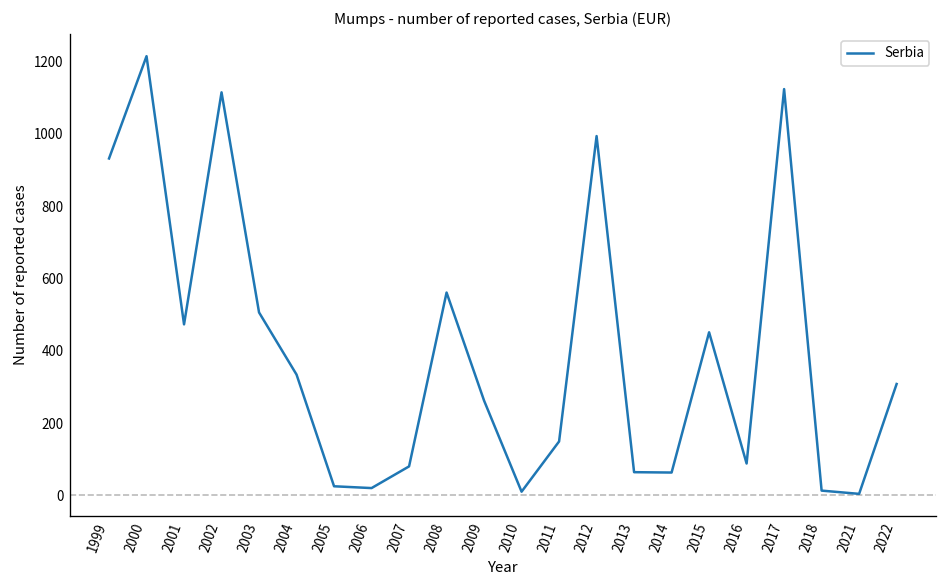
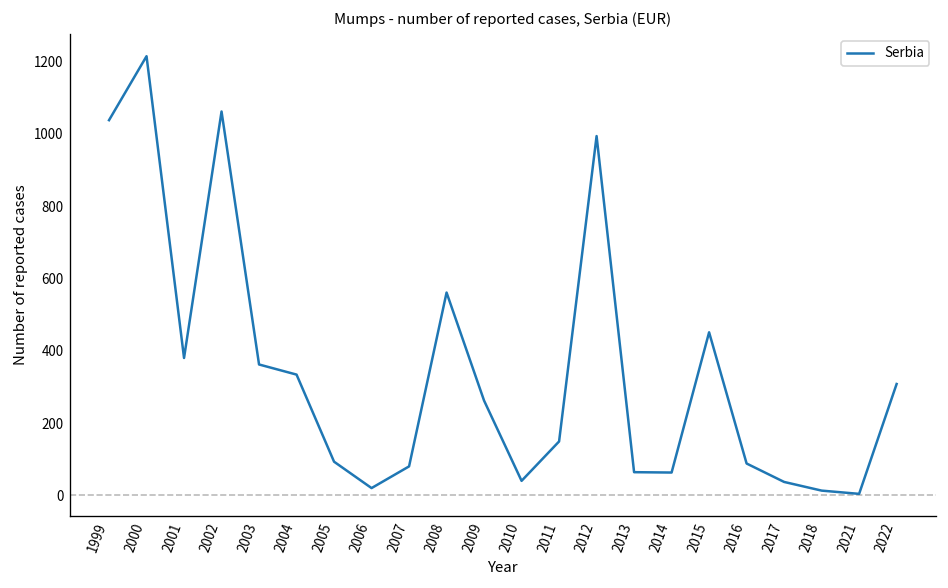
1999: 930 -> 1040
2001: 470 -> 380
2002: 1120 -> 1060
2003: 510 -> 360
2005: 30 -> 90
2010: 10 -> 40
2017: 1120 -> 40
